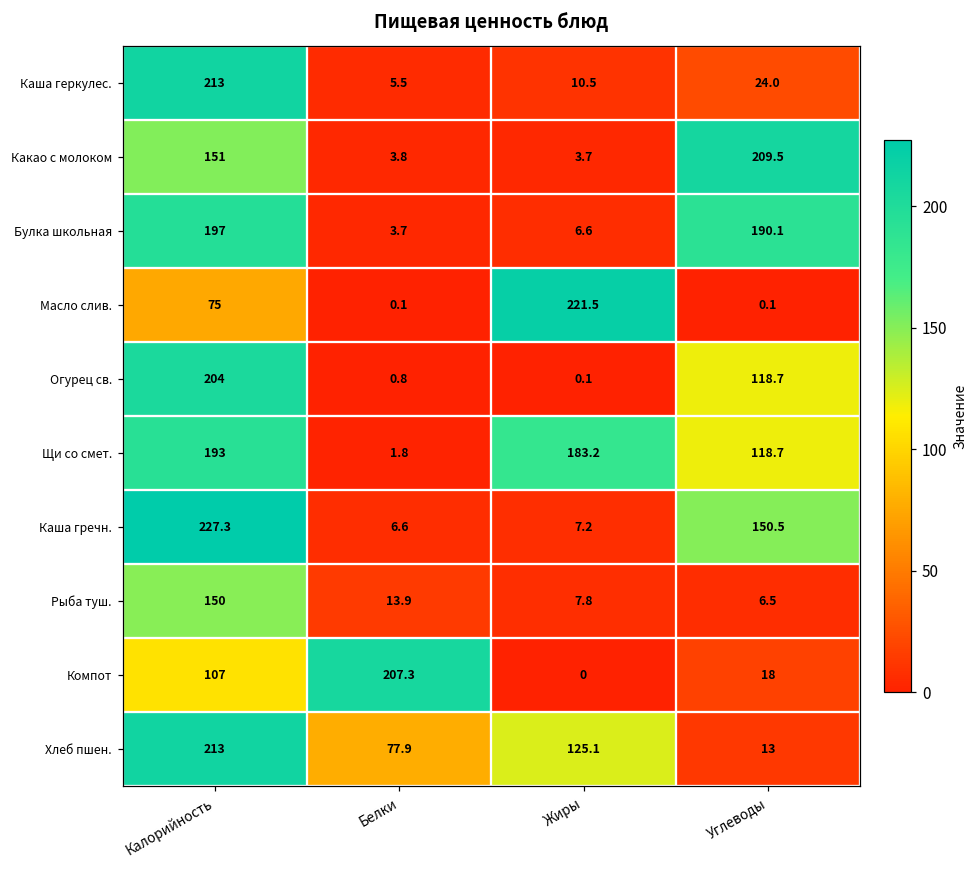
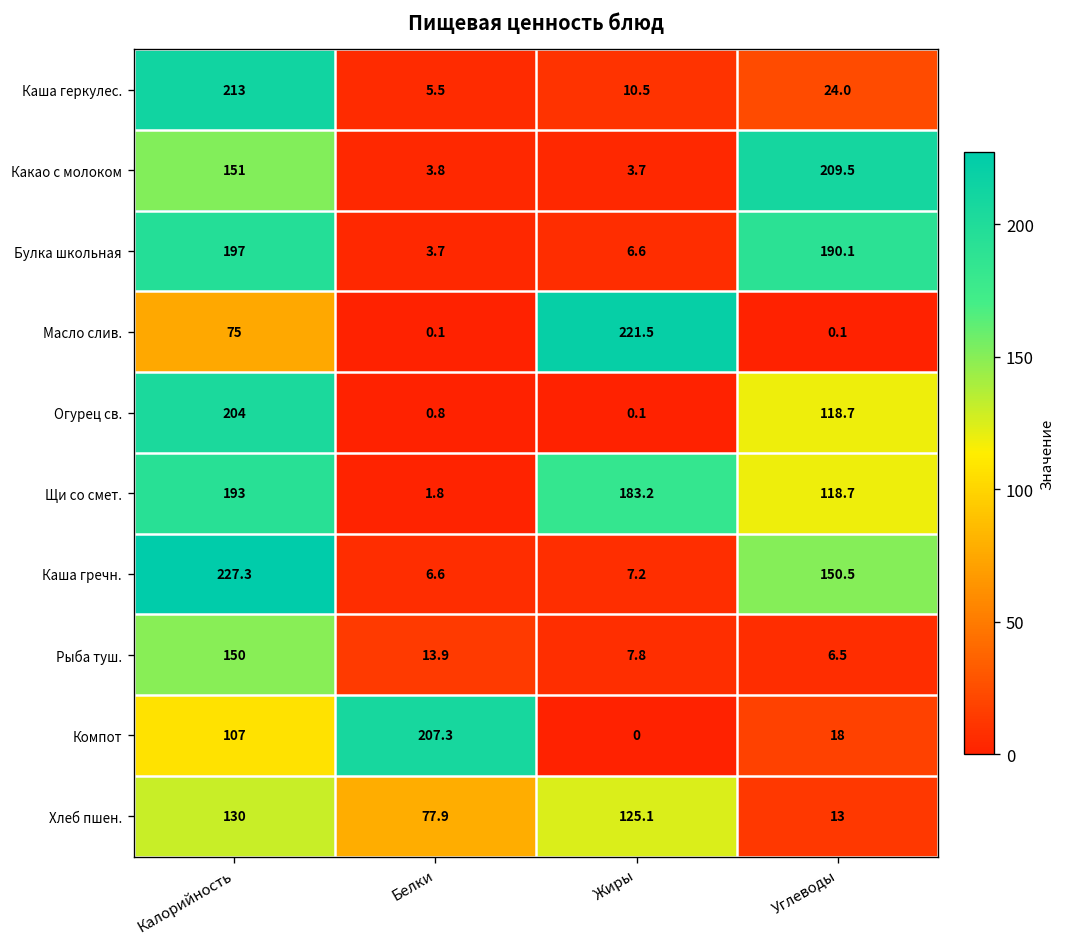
Хлеб пшен., Калорийность: 213 -> 130
